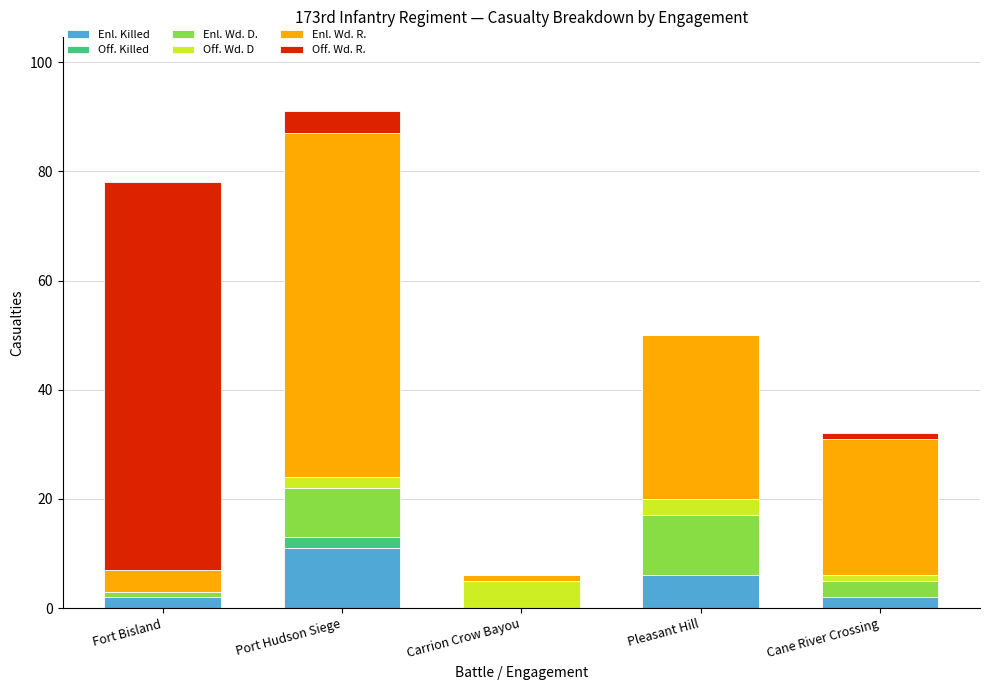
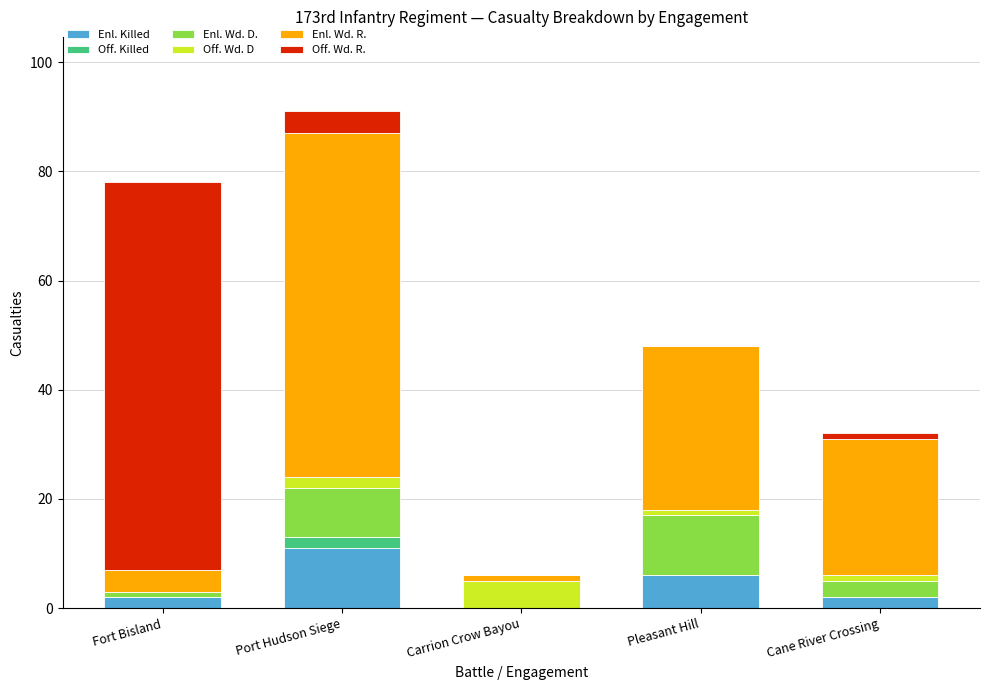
Off. Wd. D, Pleasant Hill: 3 -> 1
